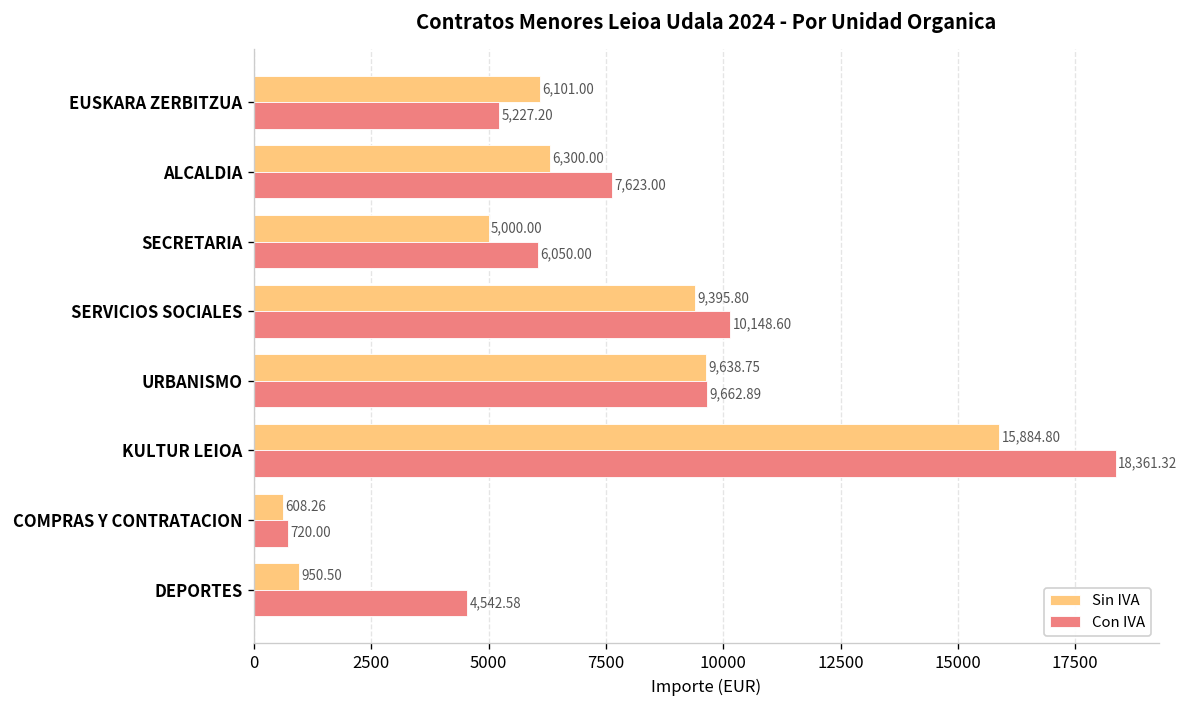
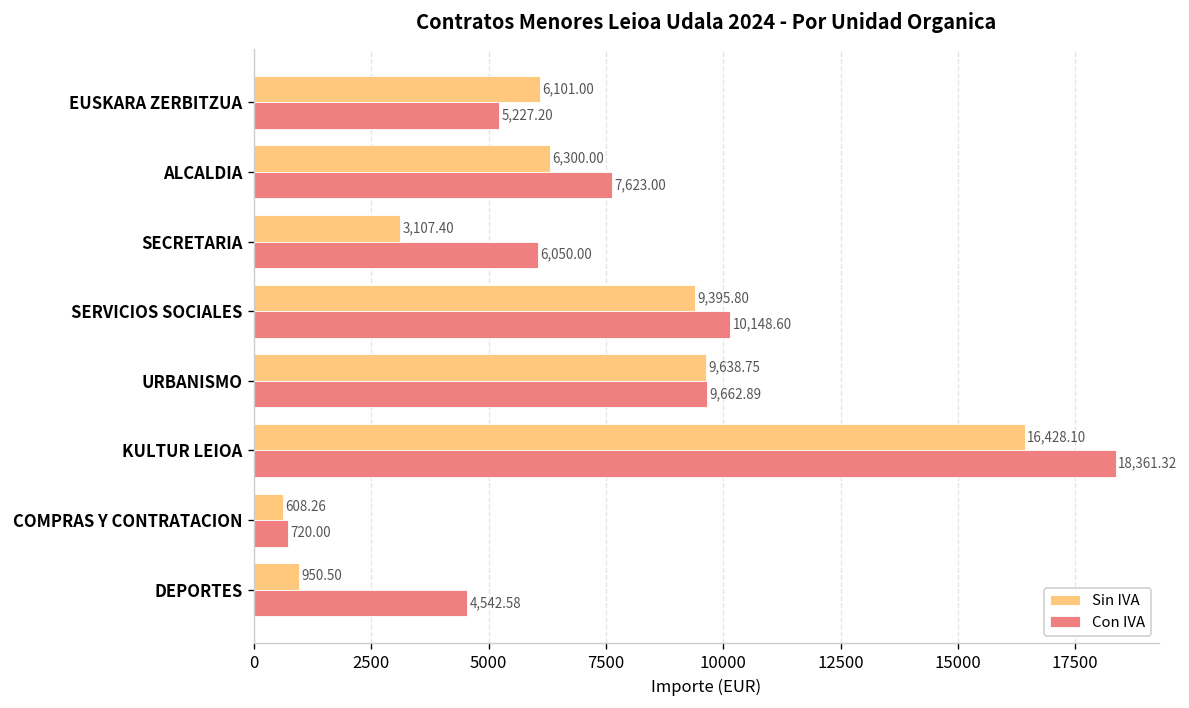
Sin IVA, SECRETARIA: 5,000.00 -> 3,107.40
Sin IVA, KULTUR LEIOA: 15,884.80 -> 16,428.10
